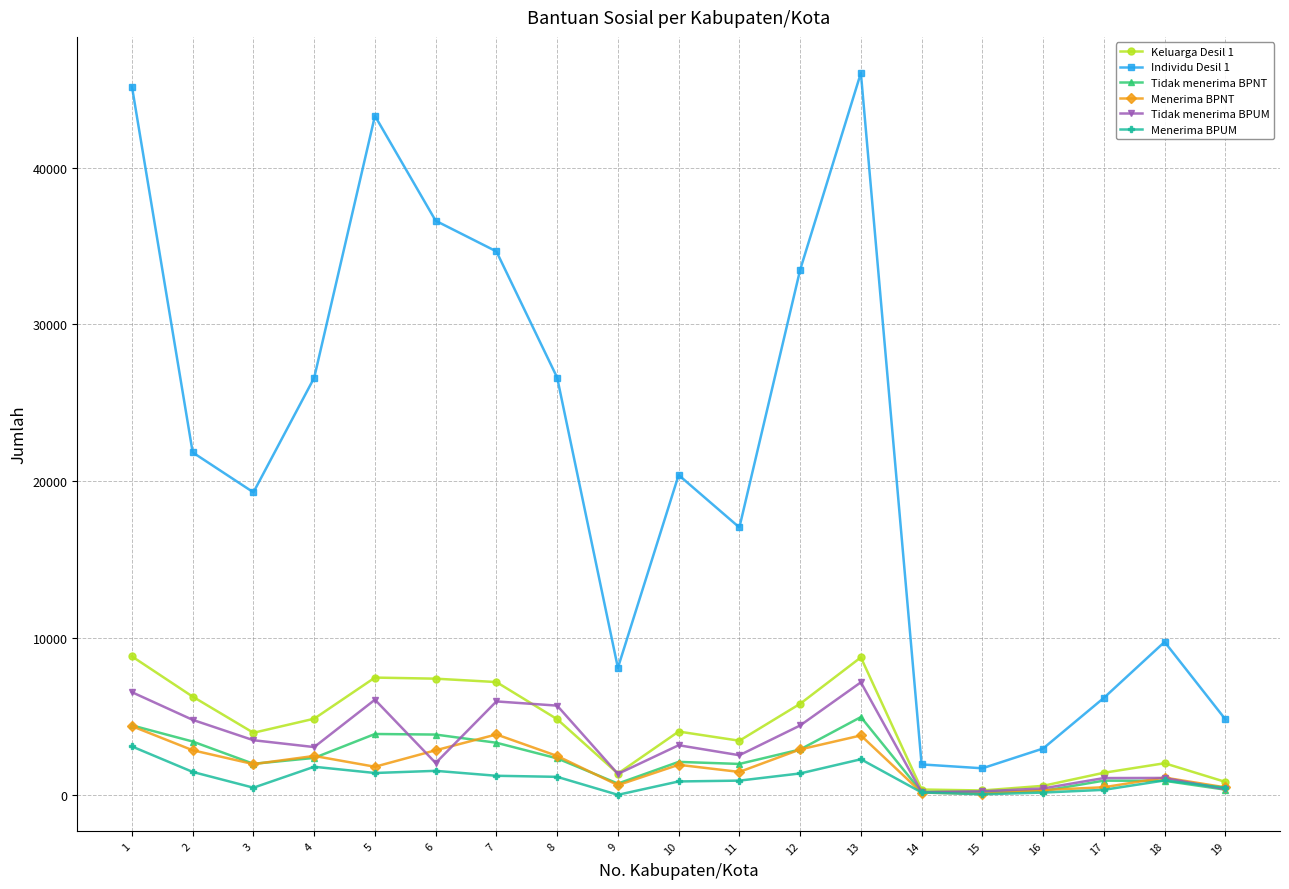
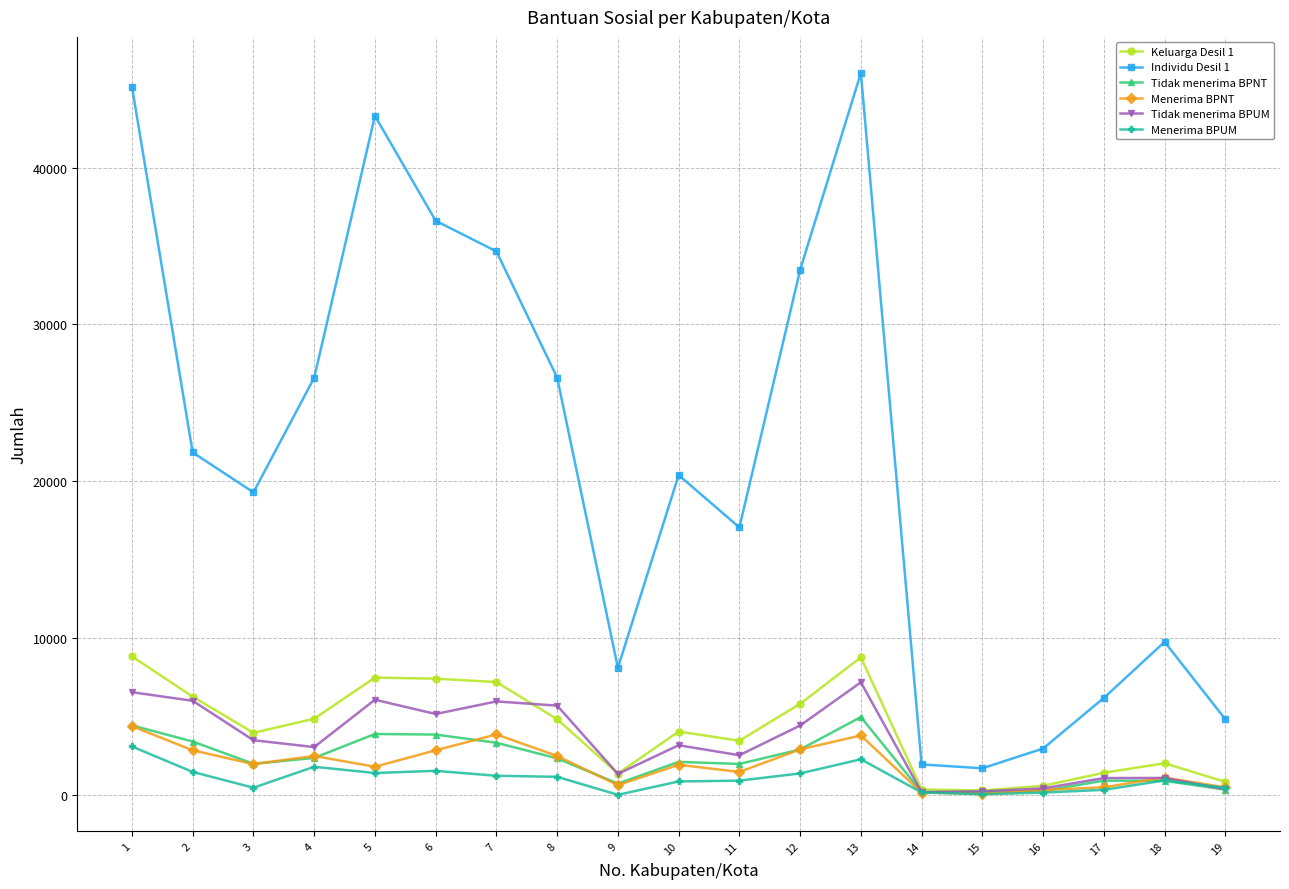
Tidak menerima BPUM, 2: 4800 -> 6000
Tidak menerima BPUM, 6: 2000 -> 5200
